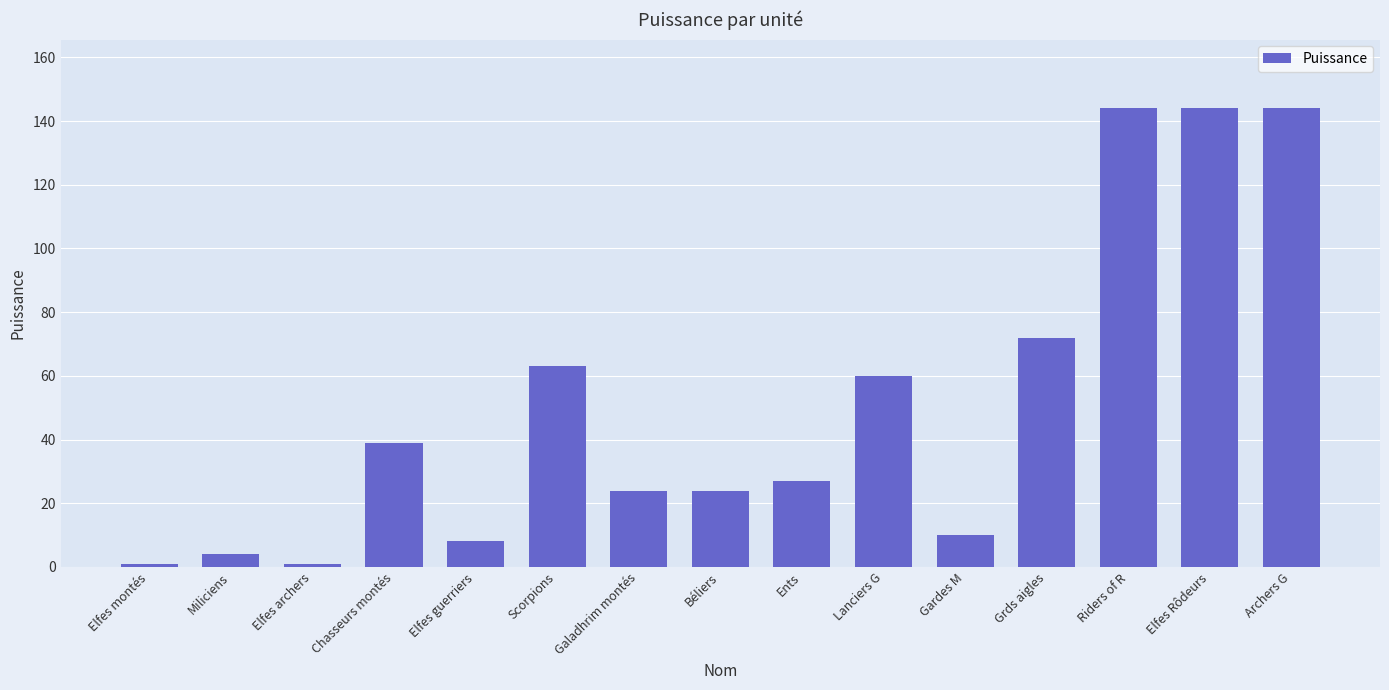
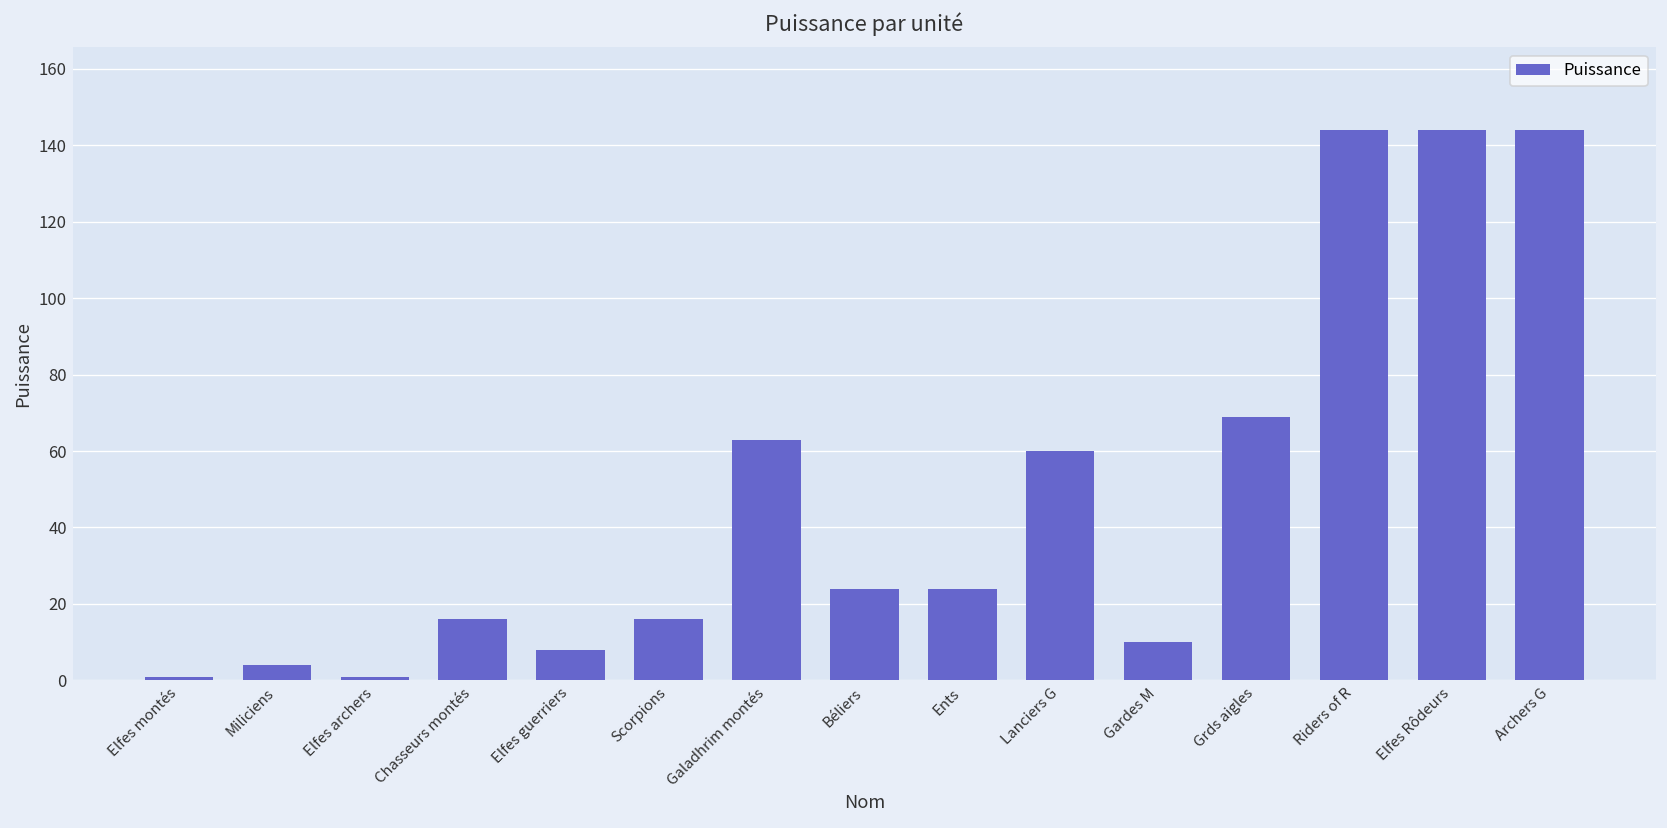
Chasseurs montés: 39 -> 16
Scorpions: 63 -> 16
Galadhrim montés: 24 -> 63
Ents: 27 -> 24
Grds aigles: 72 -> 69
